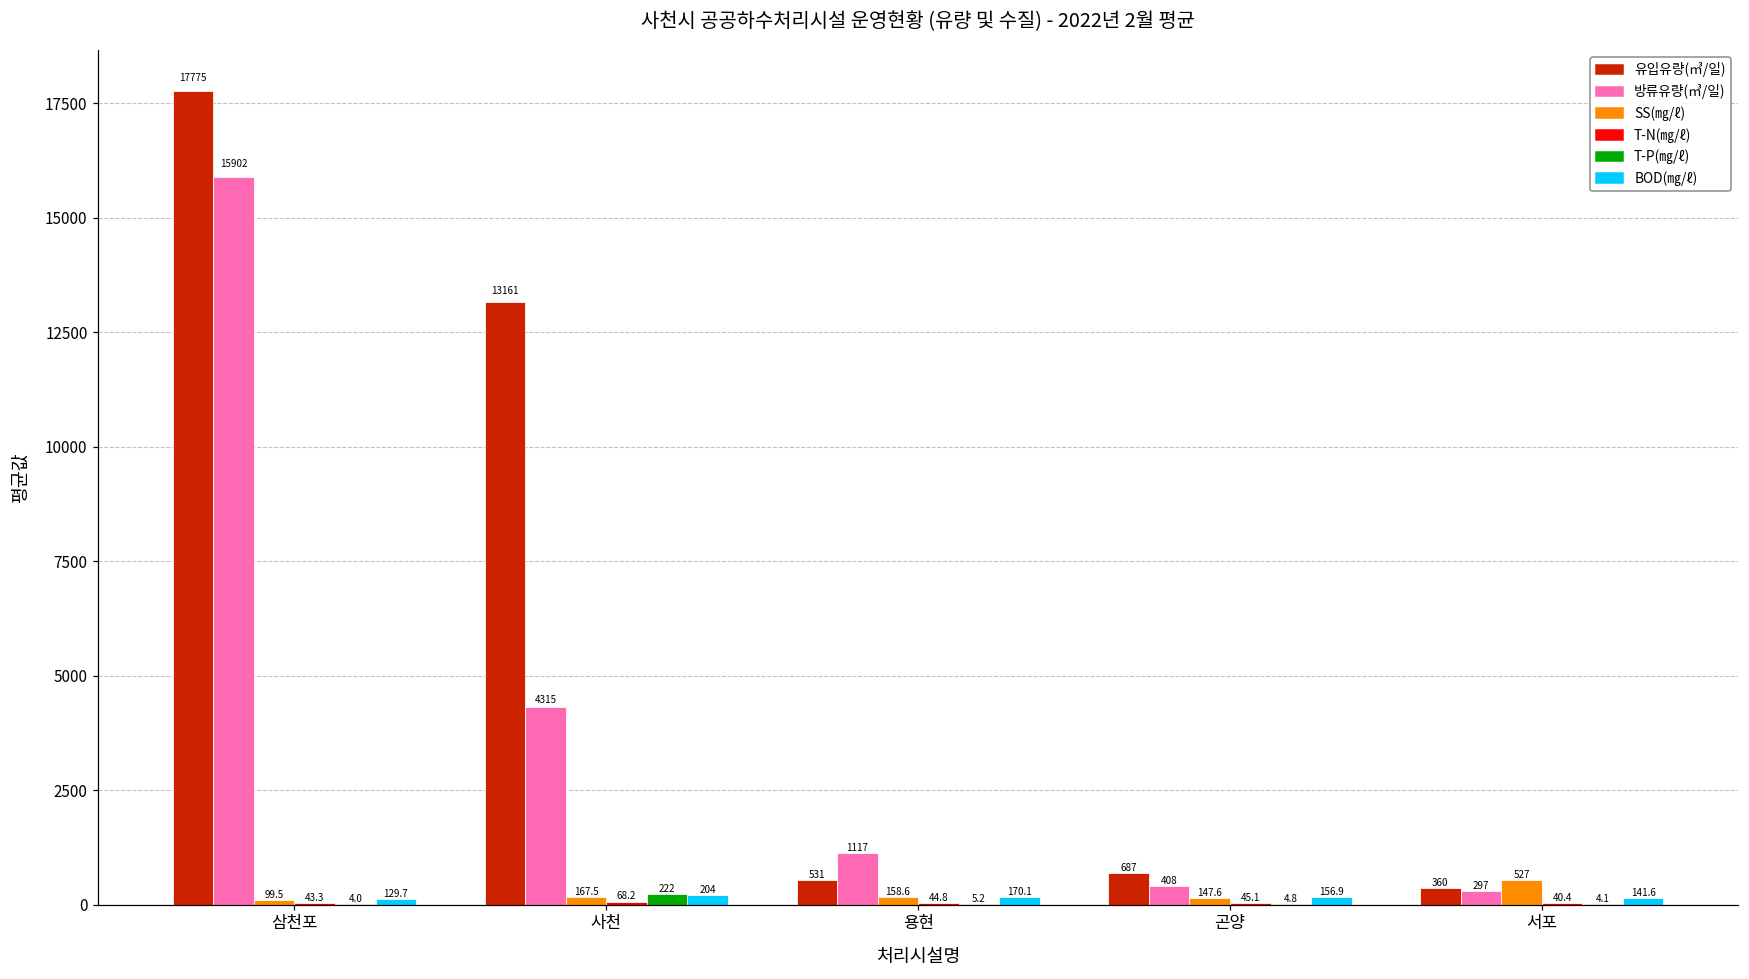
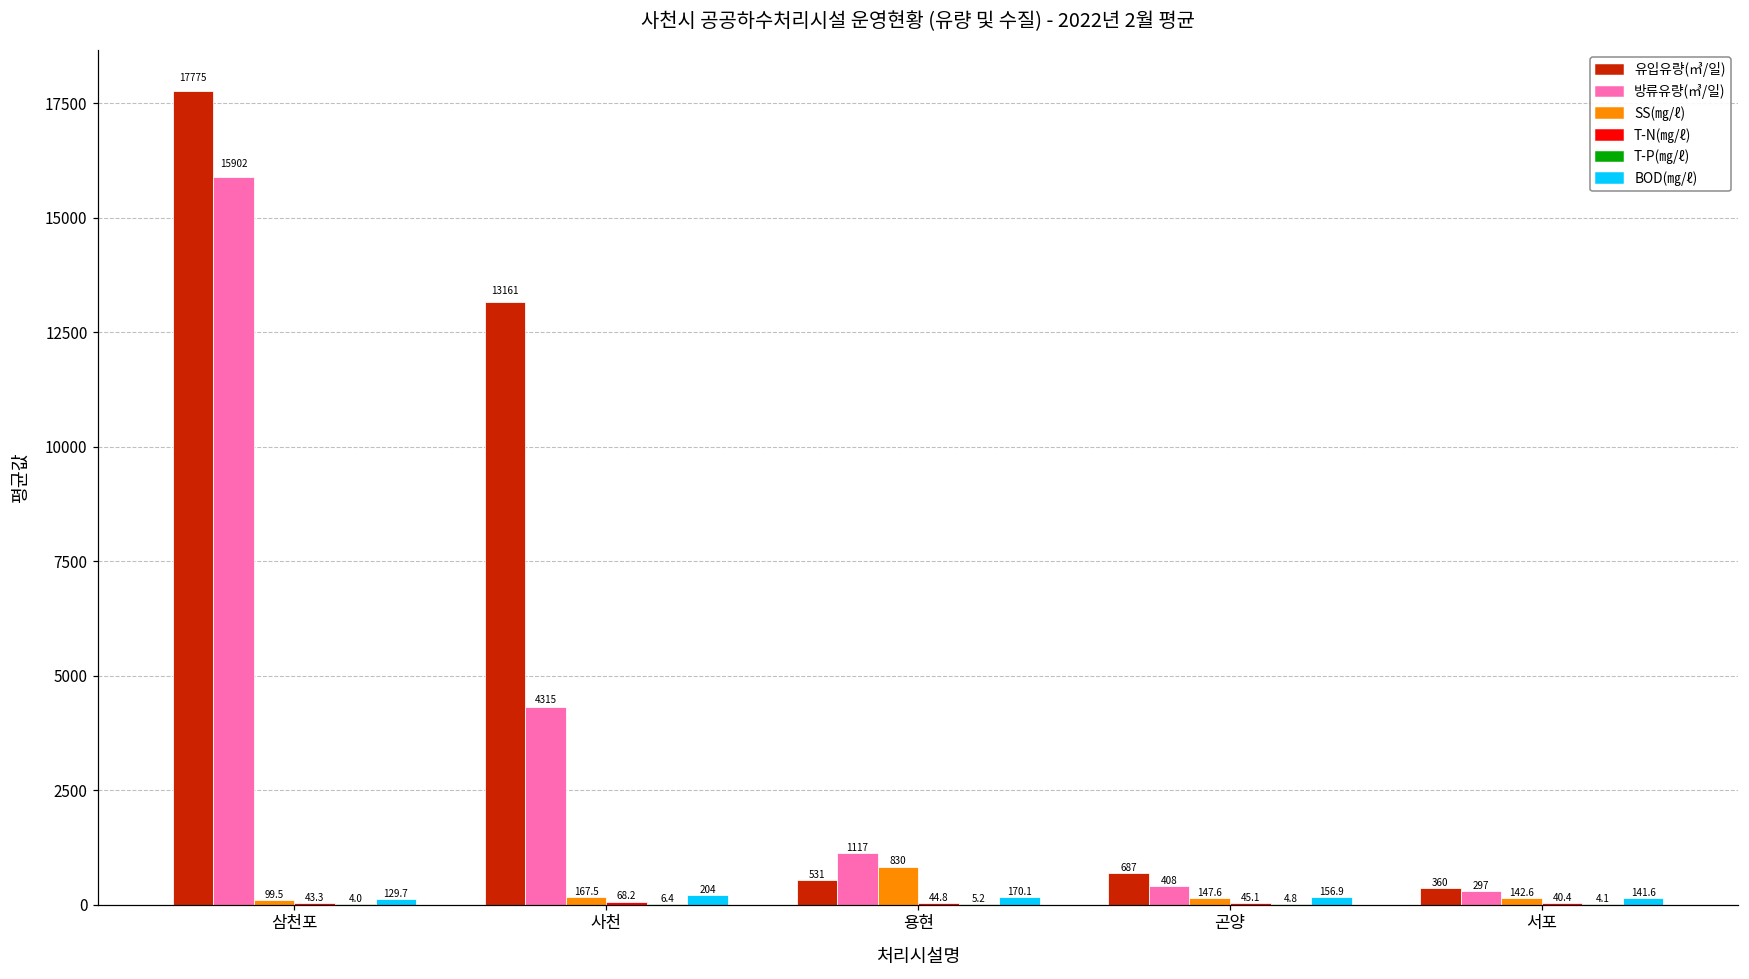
T-P(㎎/ℓ), 사천: 222 -> 6.4
SS(㎎/ℓ), 용현: 158.6 -> 830
SS(㎎/ℓ), 서포: 527 -> 142.6
